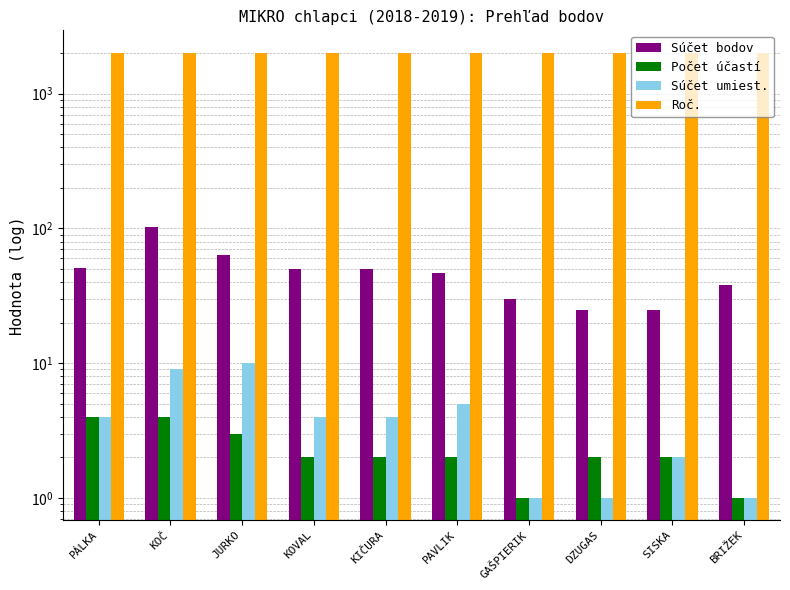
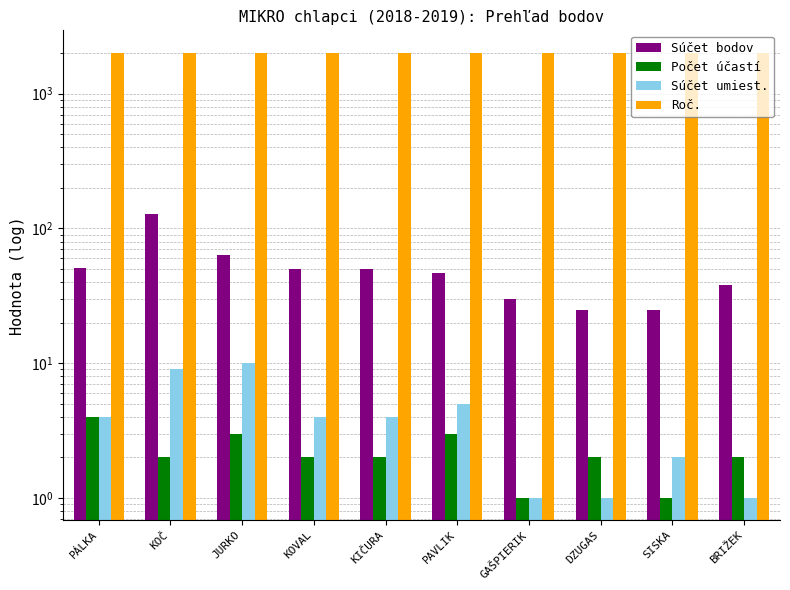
Súčet bodov, KOČ: 100 -> 130
Počet účastí, KOČ: 4 -> 2
Počet účastí, PAVLIK: 2 -> 3
Počet účastí, SISKA: 2 -> 1
Počet účastí, BRIŽEK: 1 -> 2
